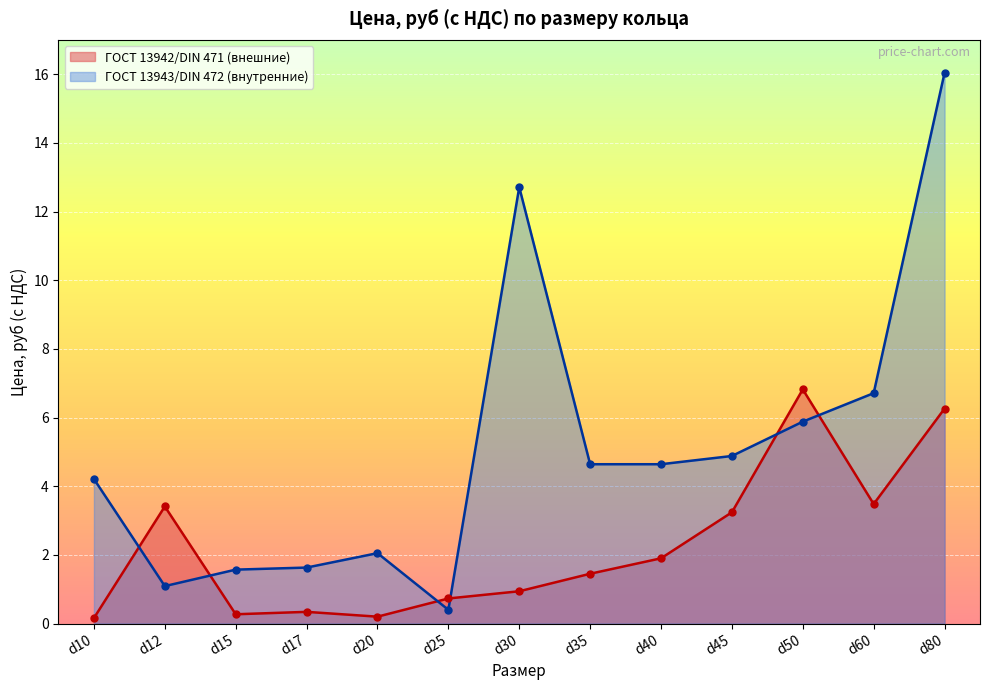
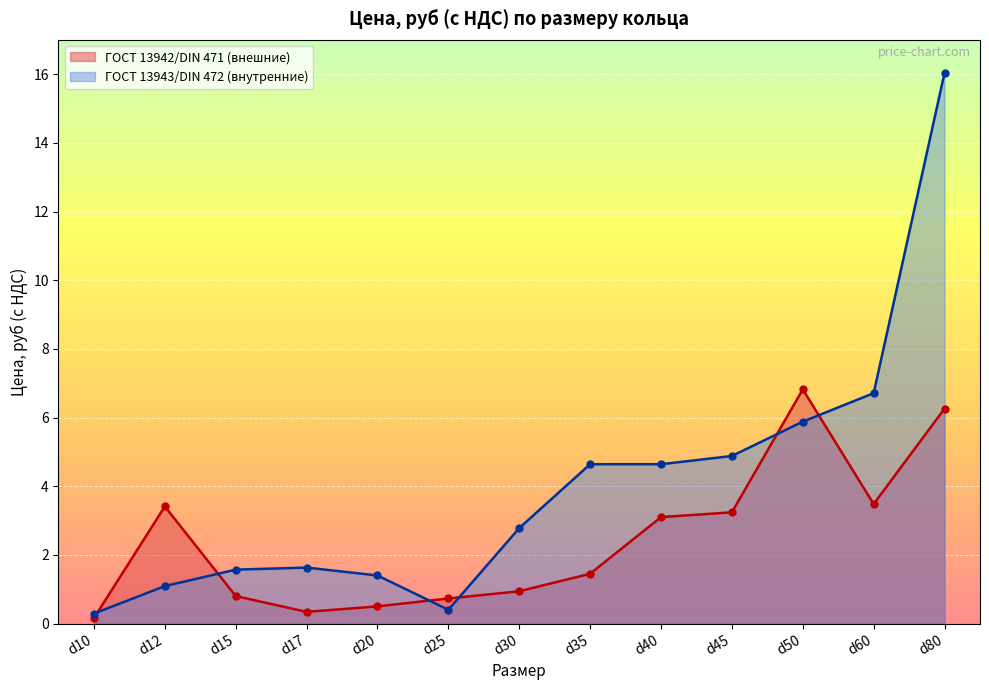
ГОСТ 13943/DIN 472 (внутренние), d10: 4.2 -> 0.3
ГОСТ 13942/DIN 471 (внешние), d15: 0.3 -> 0.8
ГОСТ 13942/DIN 471 (внешние), d20: 0.2 -> 0.5
ГОСТ 13943/DIN 472 (внутренние), d20: 2.1 -> 1.4
ГОСТ 13943/DIN 472 (внутренние), d30: 12.7 -> 2.8
ГОСТ 13942/DIN 471 (внешние), d40: 1.9 -> 3.1
